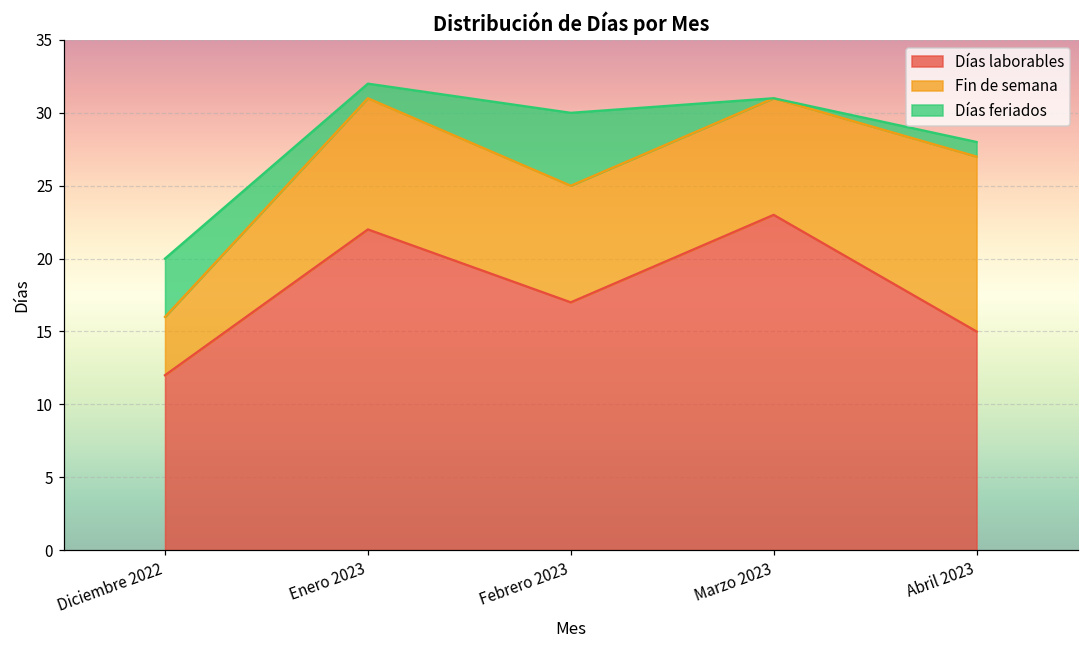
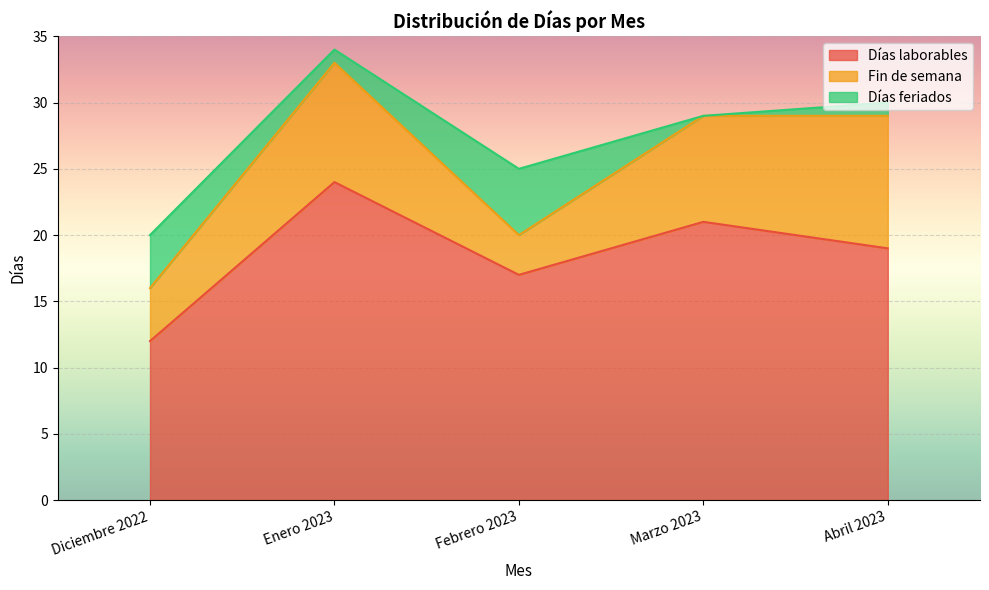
Días laborables, Enero 2023: 22 -> 24
Fin de semana, Febrero 2023: 8 -> 3
Días laborables, Marzo 2023: 23 -> 21
Días laborables, Abril 2023: 15 -> 19
Fin de semana, Abril 2023: 12 -> 10
